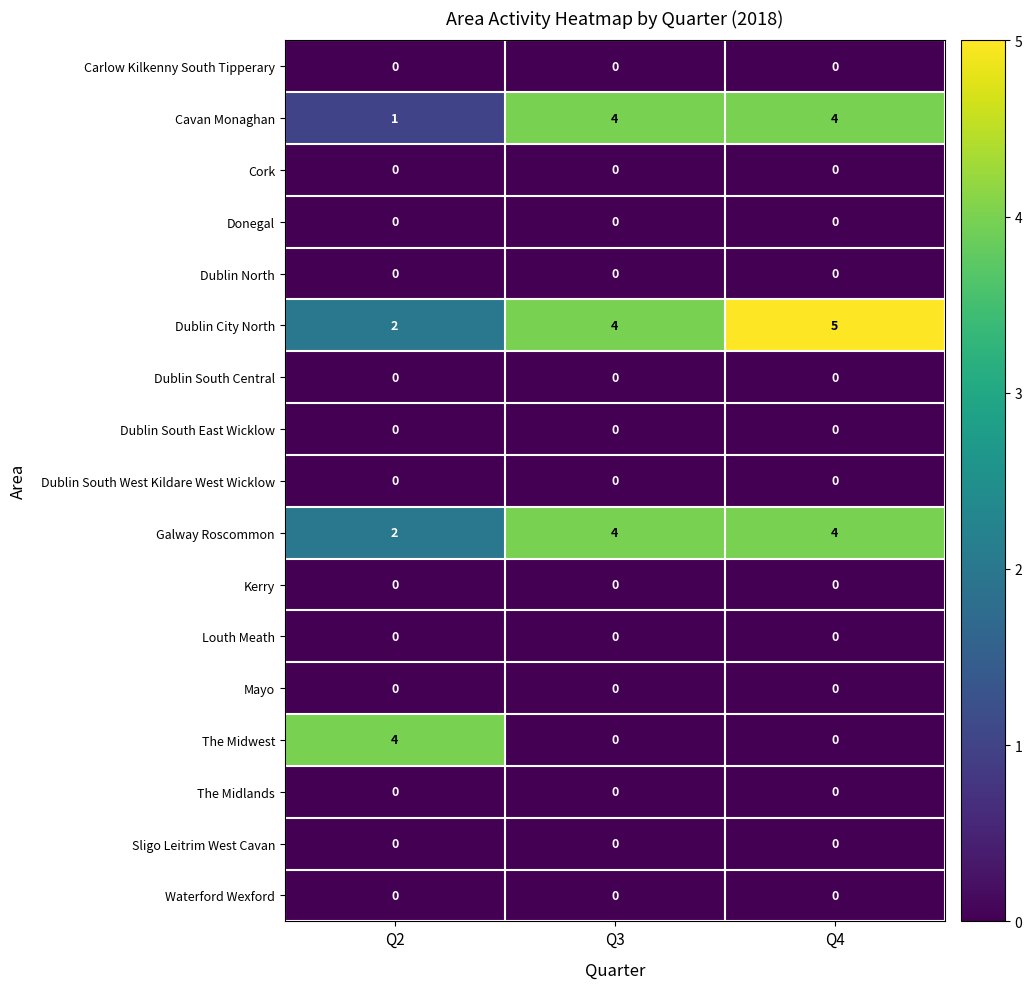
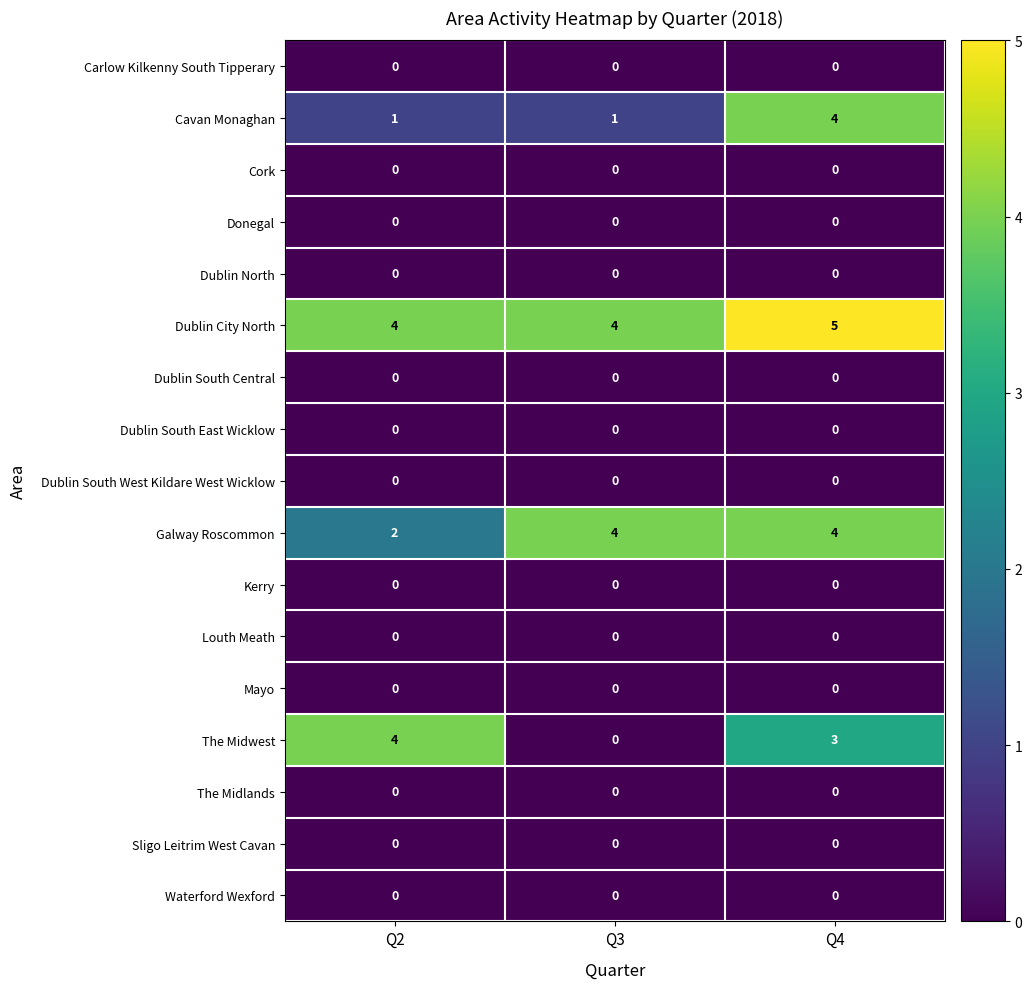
Cavan Monaghan, Q3: 4 -> 1
Dublin City North, Q2: 2 -> 4
The Midwest, Q4: 0 -> 3
